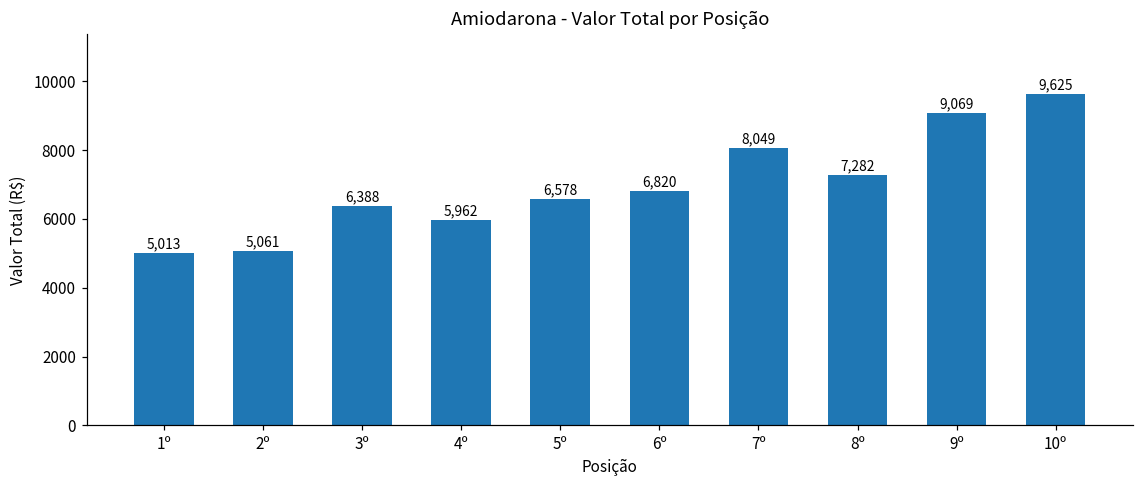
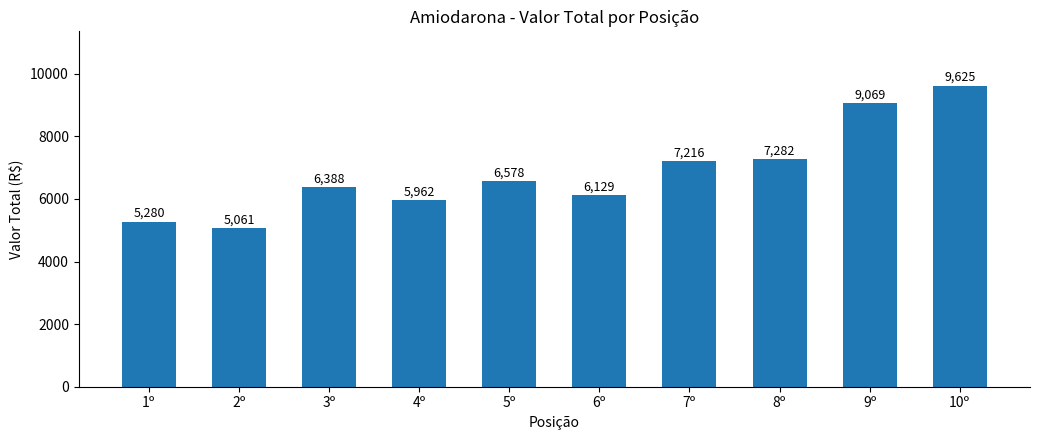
1º: 5,013 -> 5,280
6º: 6,820 -> 6,129
7º: 8,049 -> 7,216
